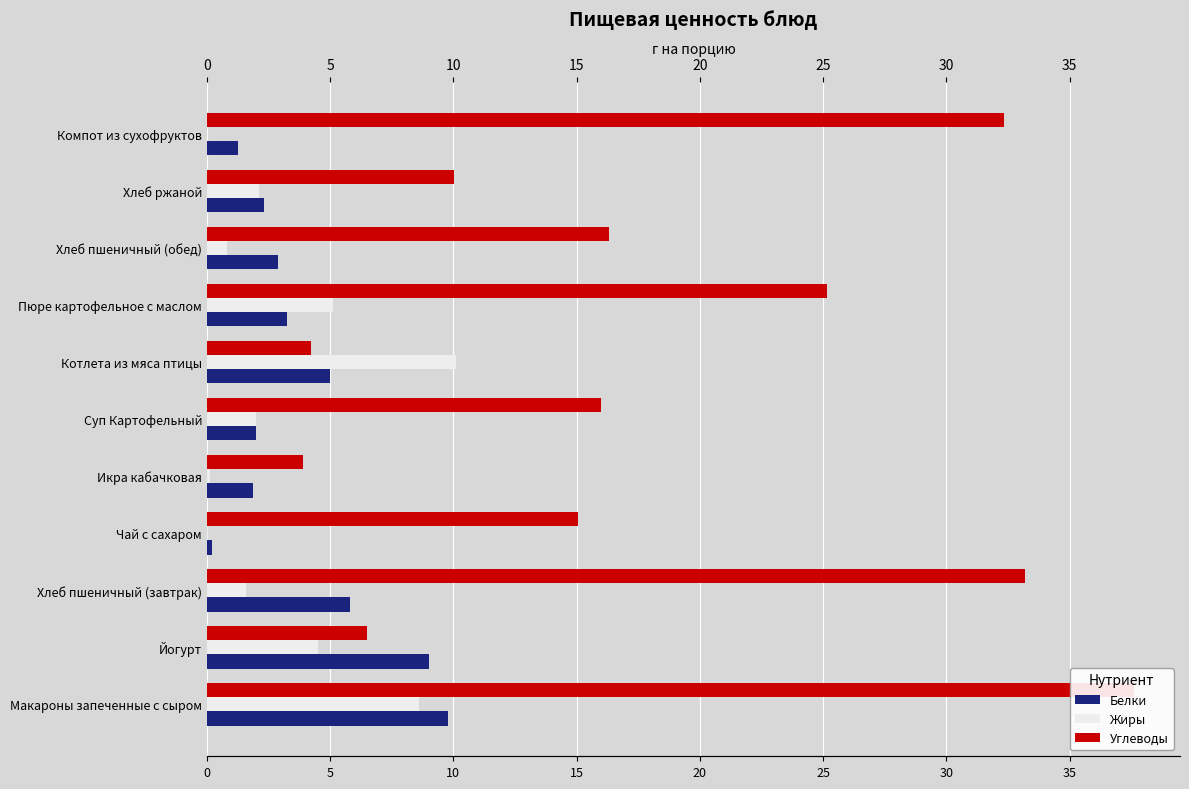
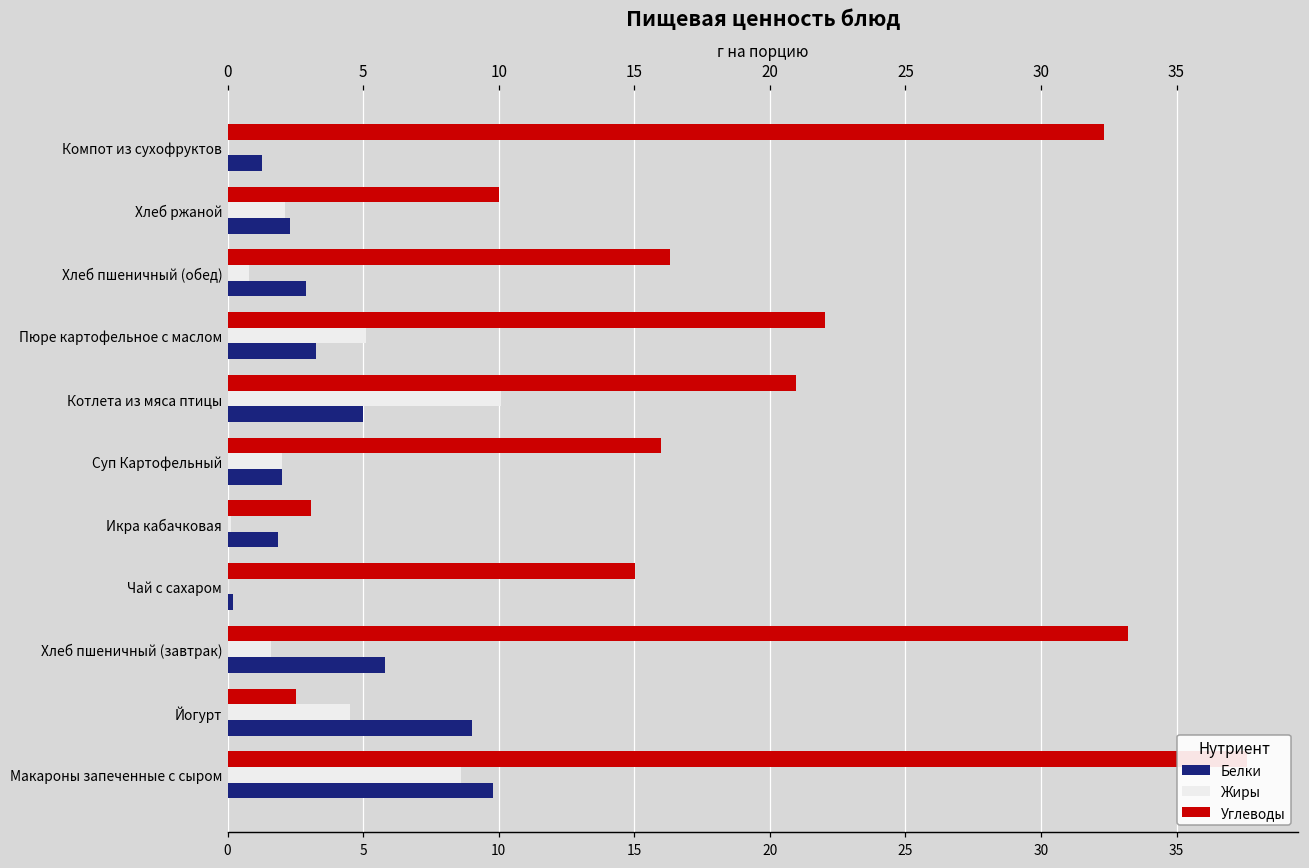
Углеводы, Пюре картофельное с маслом: 25.2 -> 22.0
Углеводы, Котлета из мяса птицы: 4.2 -> 21.0
Углеводы, Икра кабачковая: 3.9 -> 3.1
Углеводы, Йогурт: 6.5 -> 2.5
